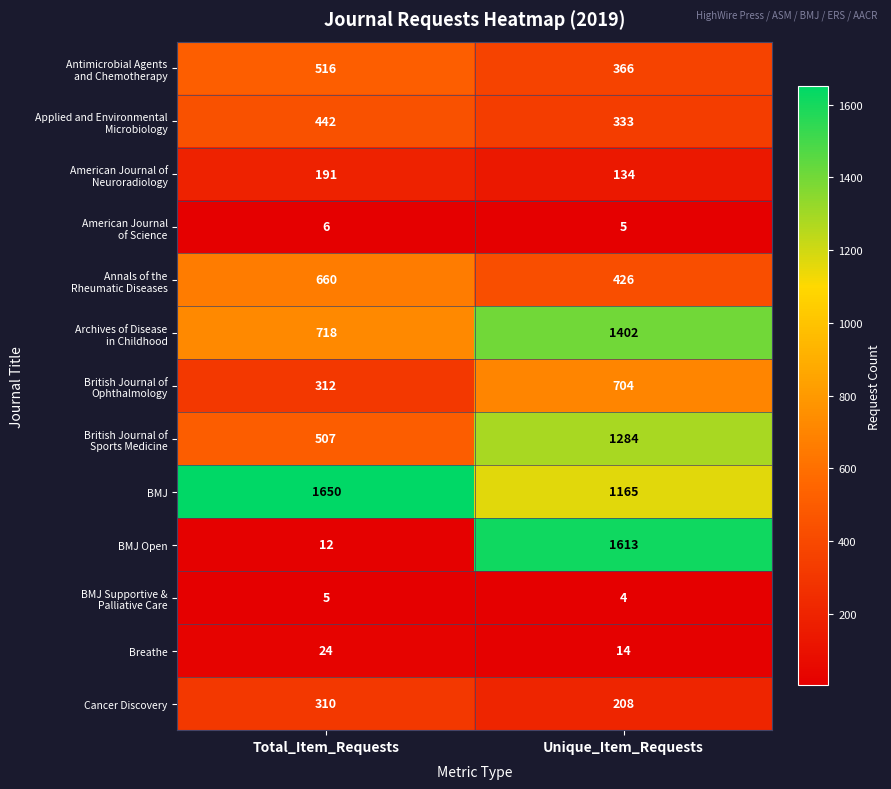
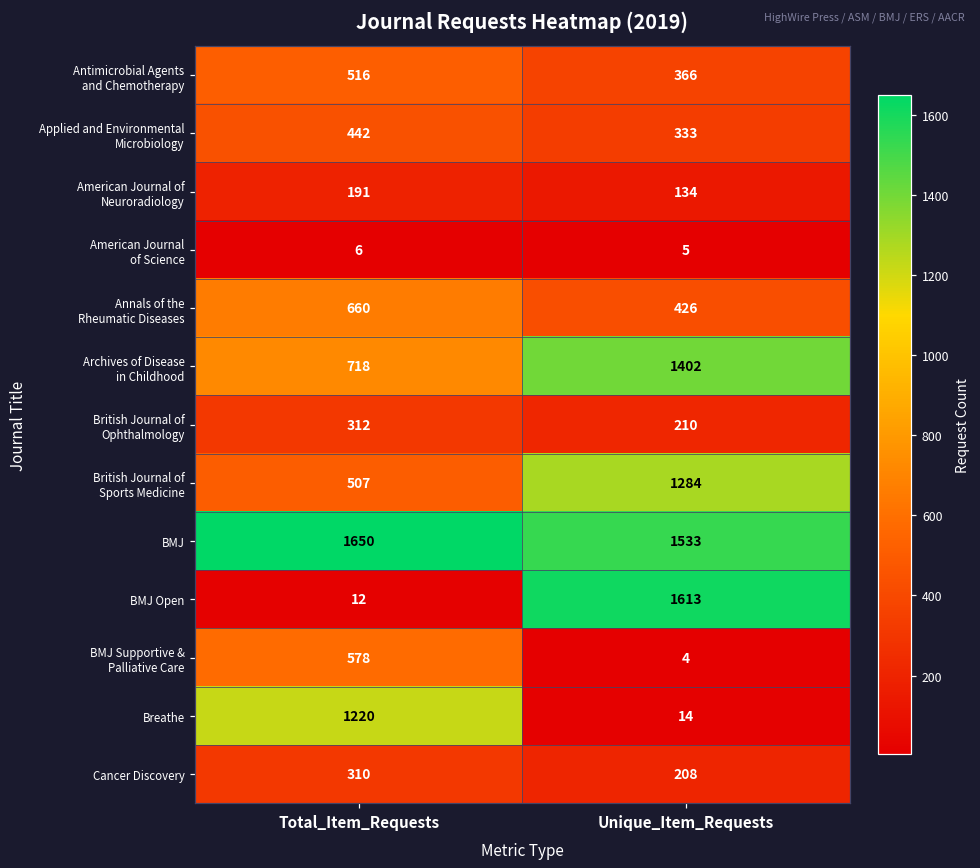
British Journal of Ophthalmology, Unique_Item_Requests: 704 -> 210
BMJ, Unique_Item_Requests: 1165 -> 1533
BMJ Supportive & Palliative Care, Total_Item_Requests: 5 -> 578
Breathe, Total_Item_Requests: 24 -> 1220
